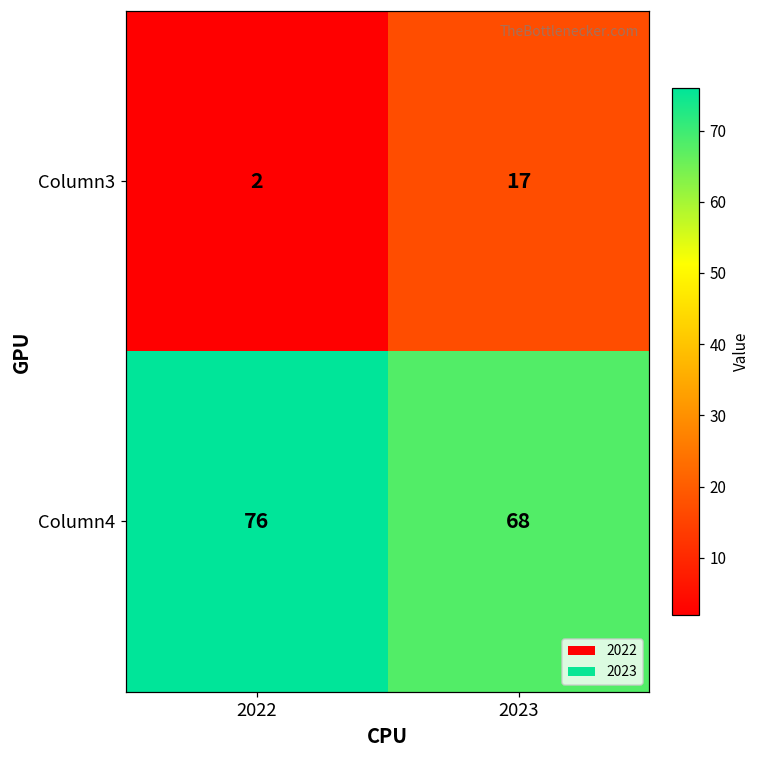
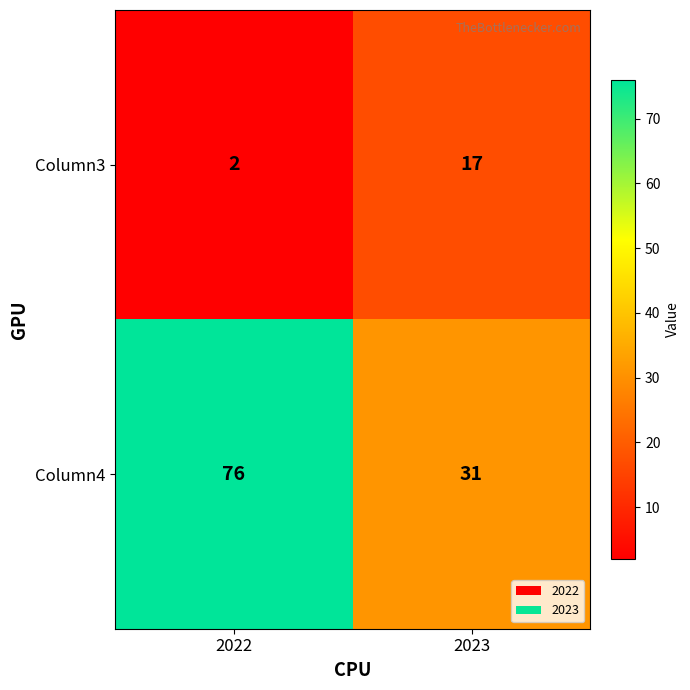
Column4, 2023: 68 -> 31
